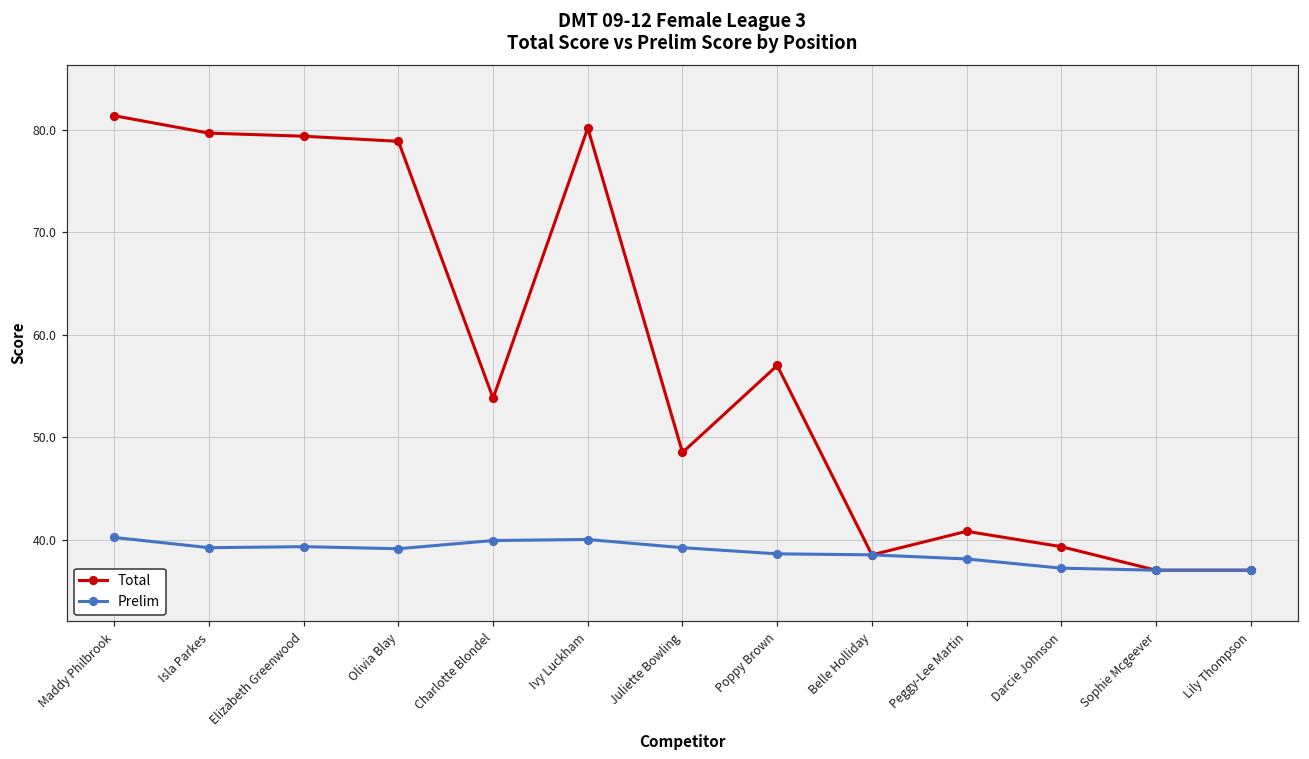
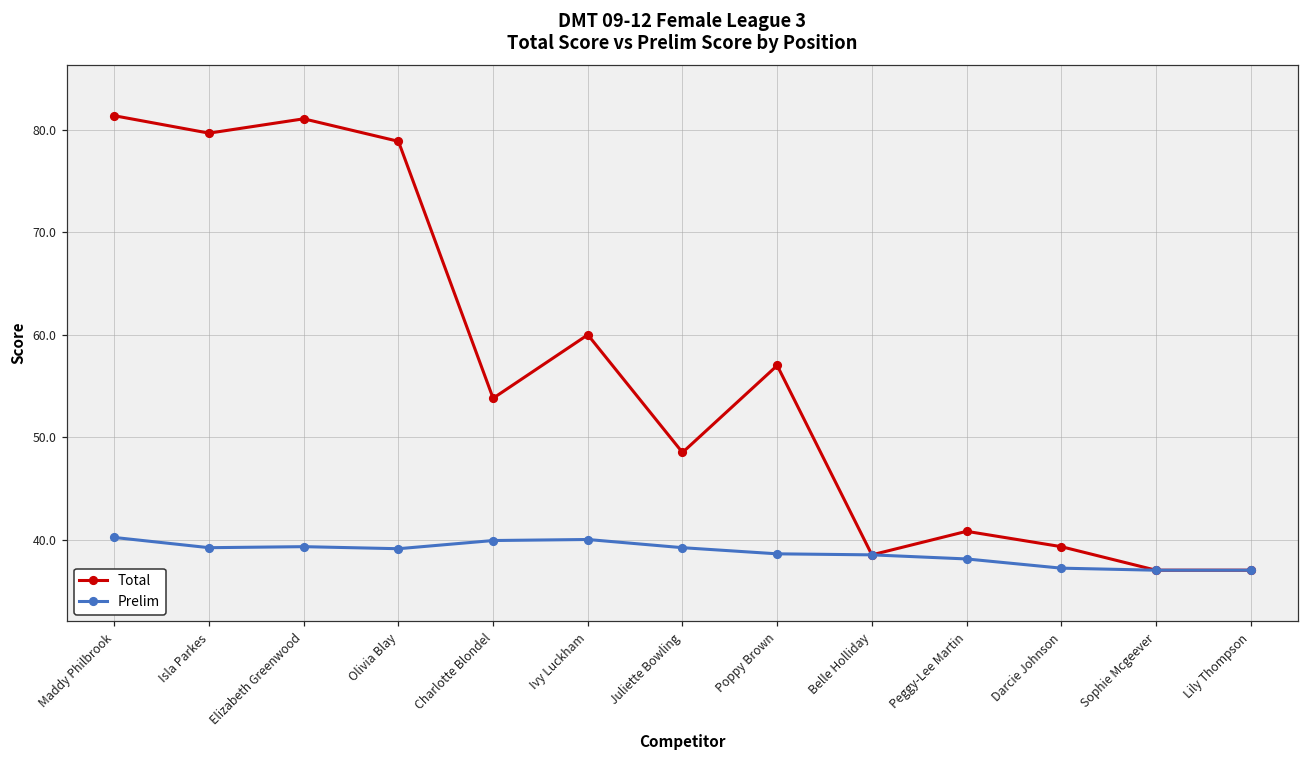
Total, Elizabeth Greenwood: 79 -> 81
Total, Ivy Luckham: 80 -> 60
